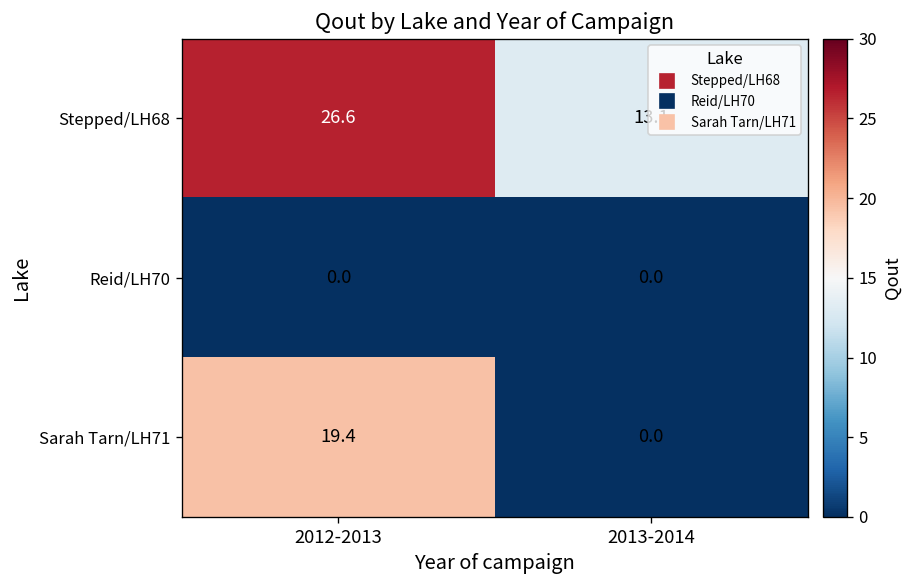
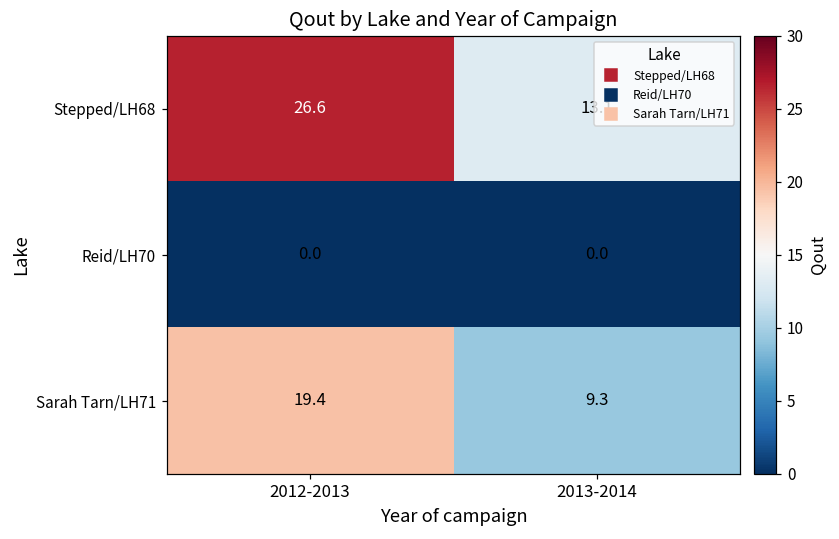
Sarah Tarn/LH71, 2013-2014: 0.0 -> 9.3
